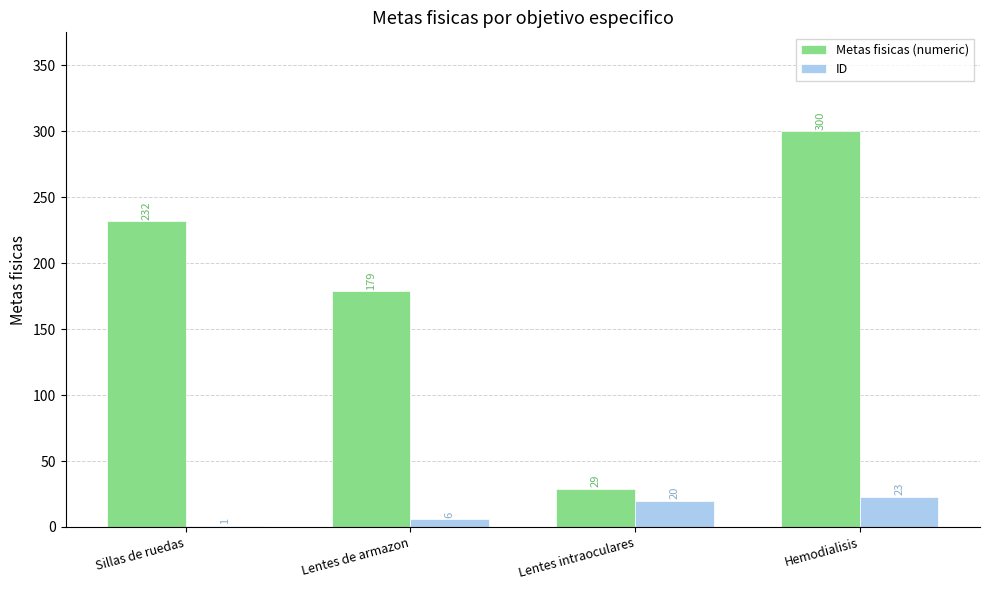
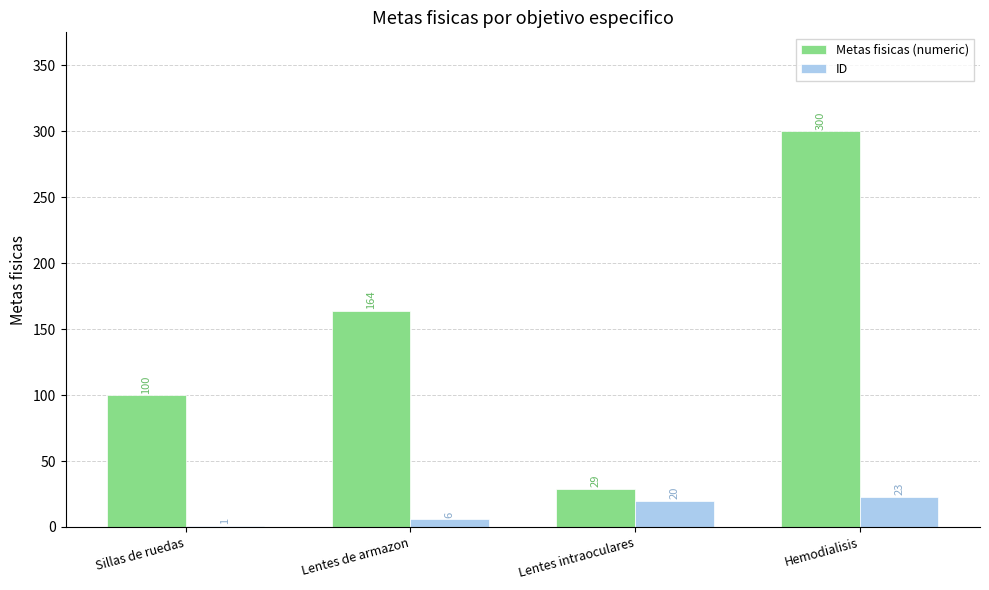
Metas fisicas (numeric), Sillas de ruedas: 232 -> 100
Metas fisicas (numeric), Lentes de armazon: 179 -> 164
